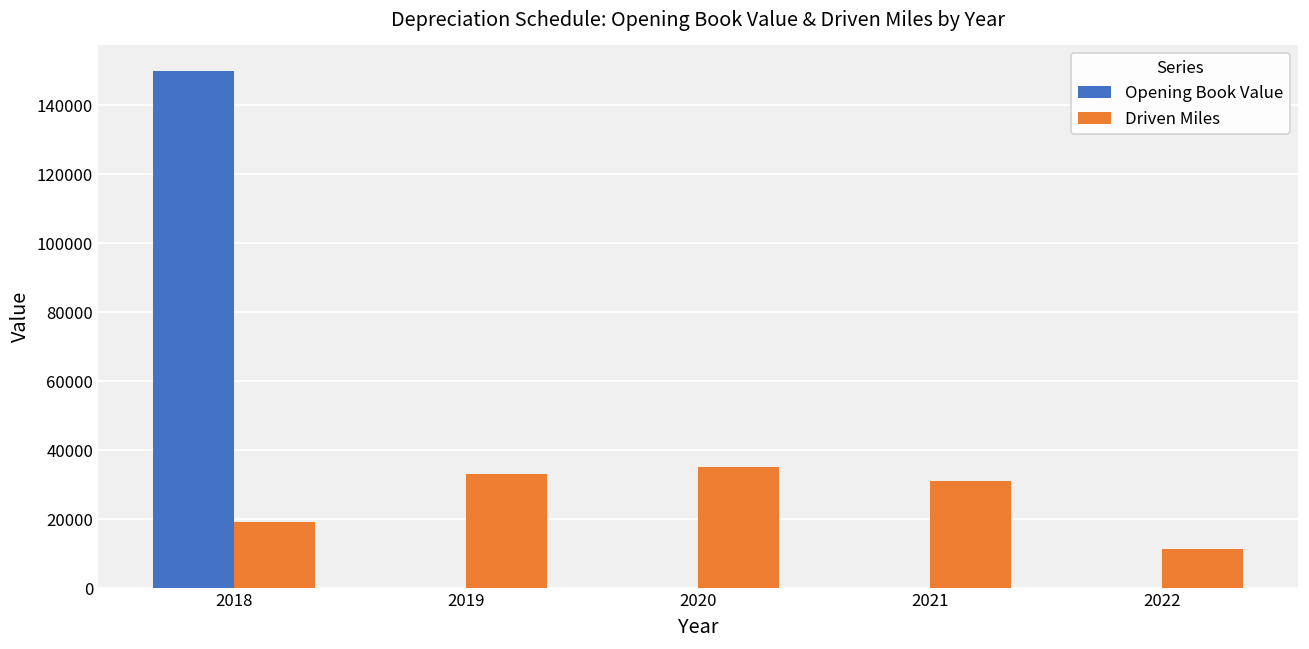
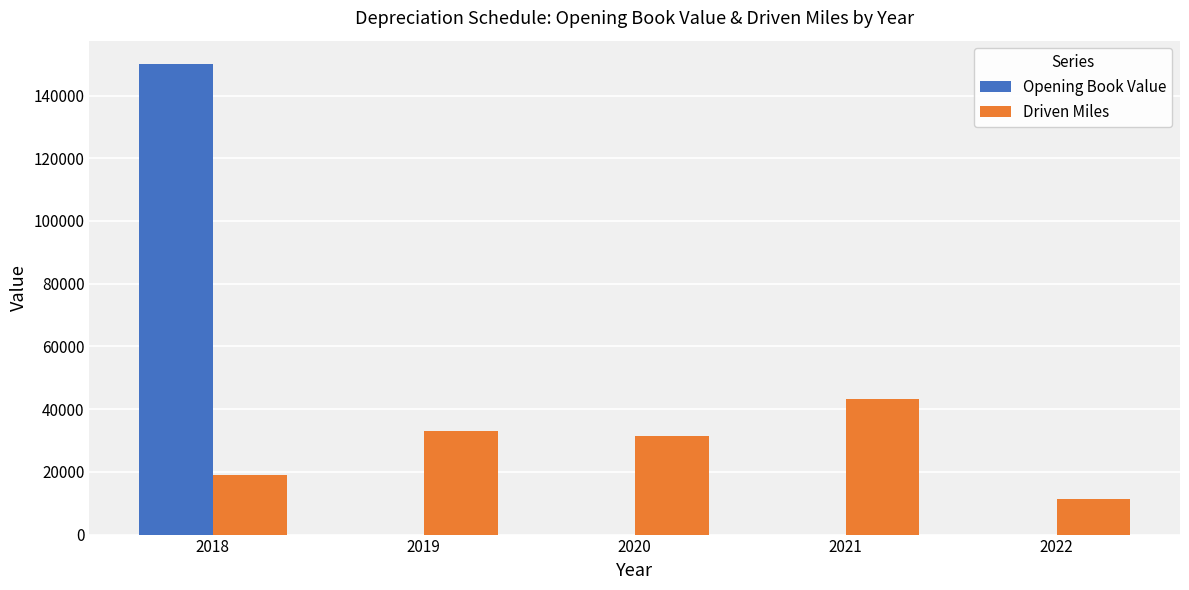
Driven Miles, 2020: 35000 -> 31000
Driven Miles, 2021: 31000 -> 43000
